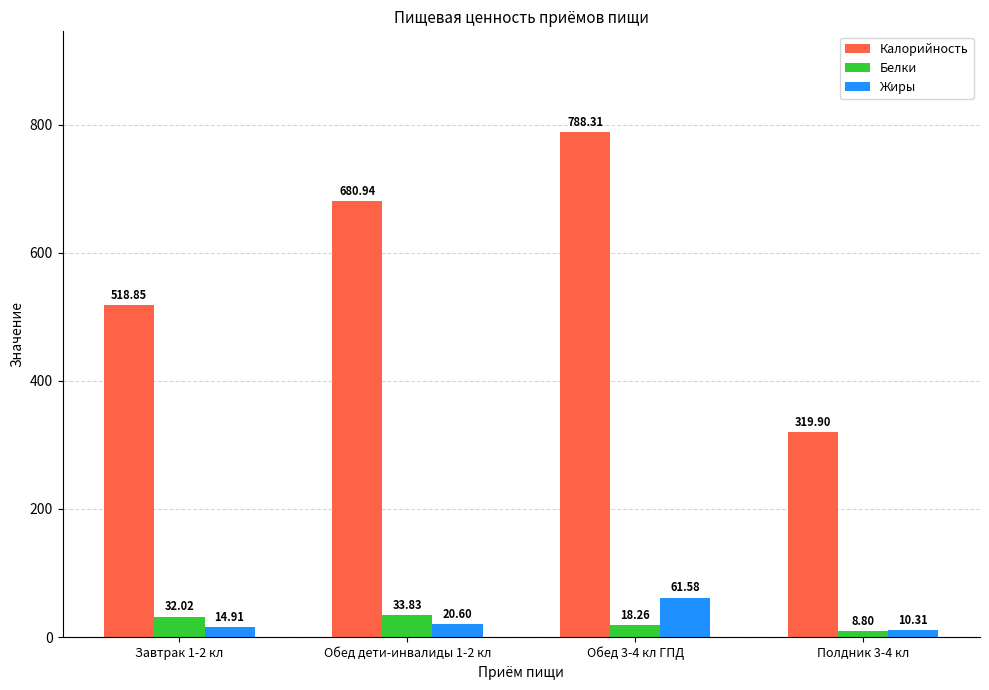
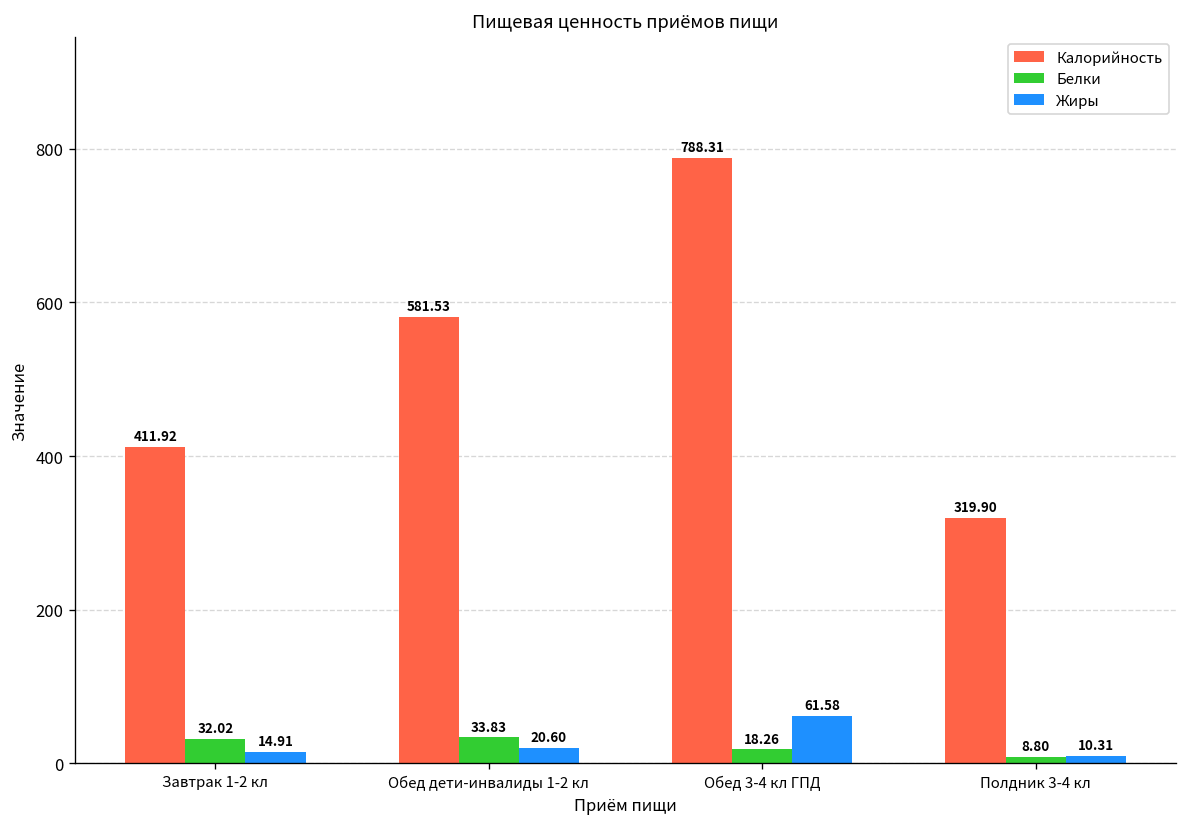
Калорийность, Завтрак 1-2 кл: 518.85 -> 411.92
Калорийность, Обед дети-инвалиды 1-2 кл: 680.94 -> 581.53
